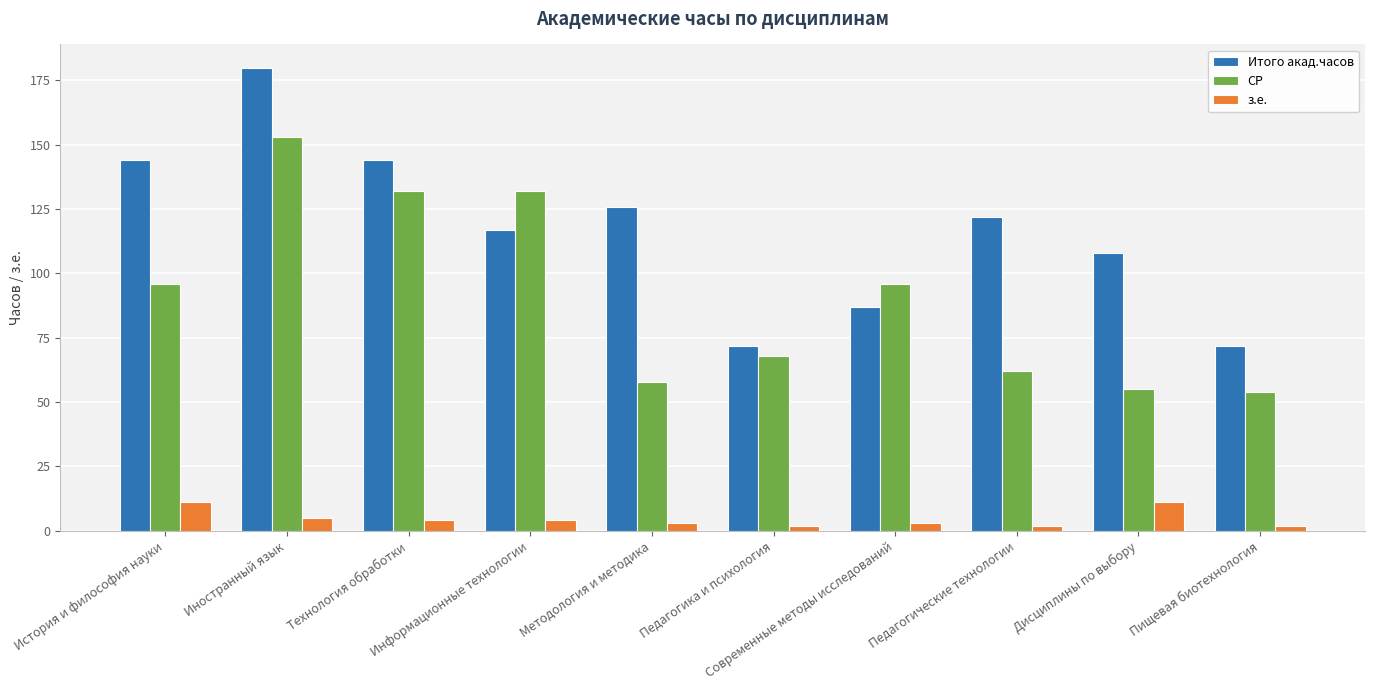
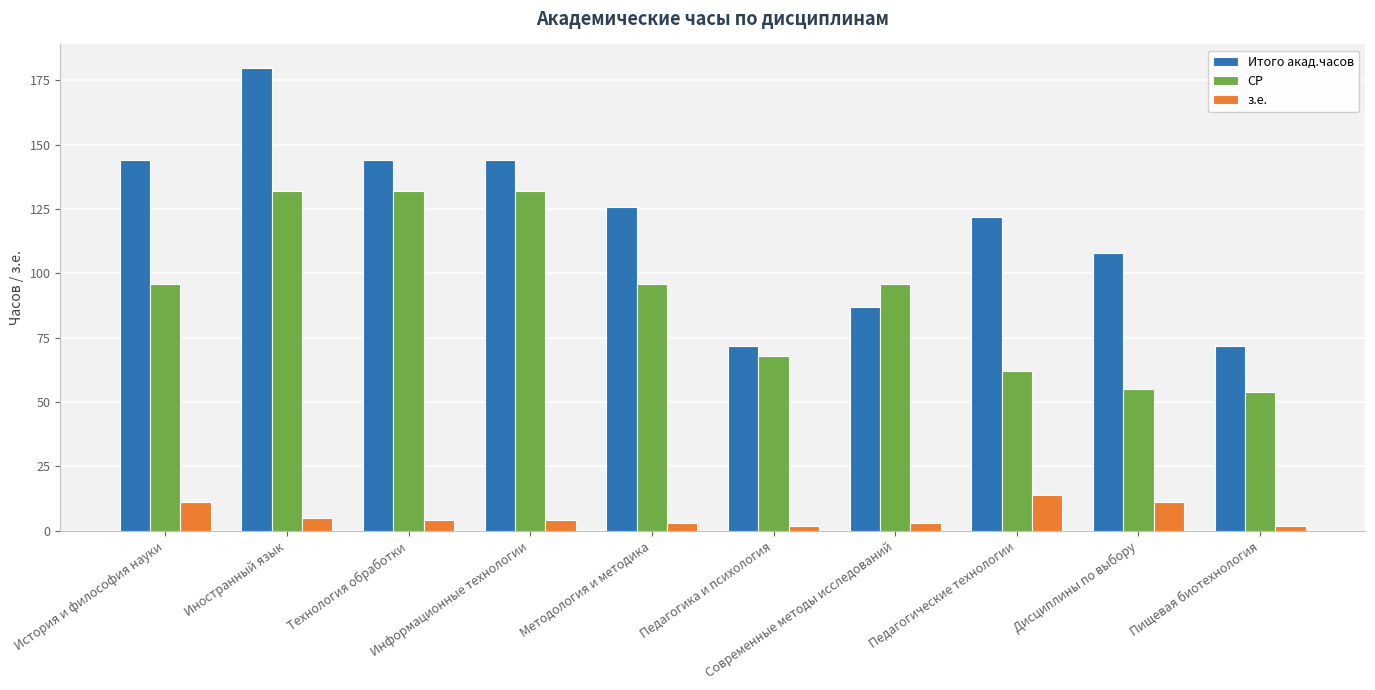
СР, Иностранный язык: 153 -> 132
Итого акад.часов, Информационные технологии: 117 -> 144
СР, Методология и методика: 58 -> 96
з.е., Педагогические технологии: 2 -> 14
